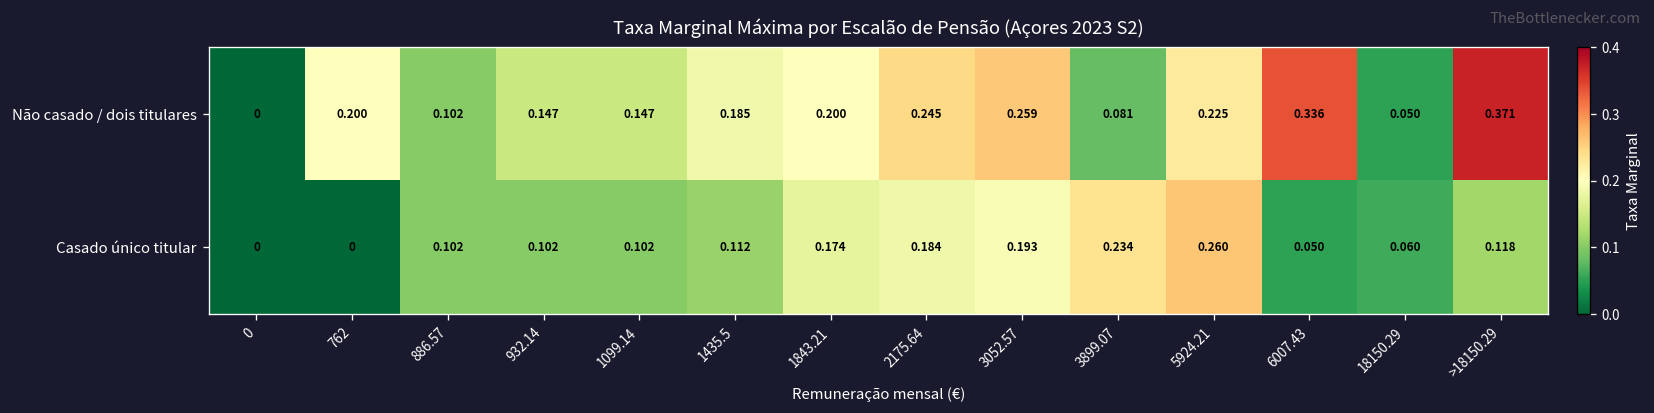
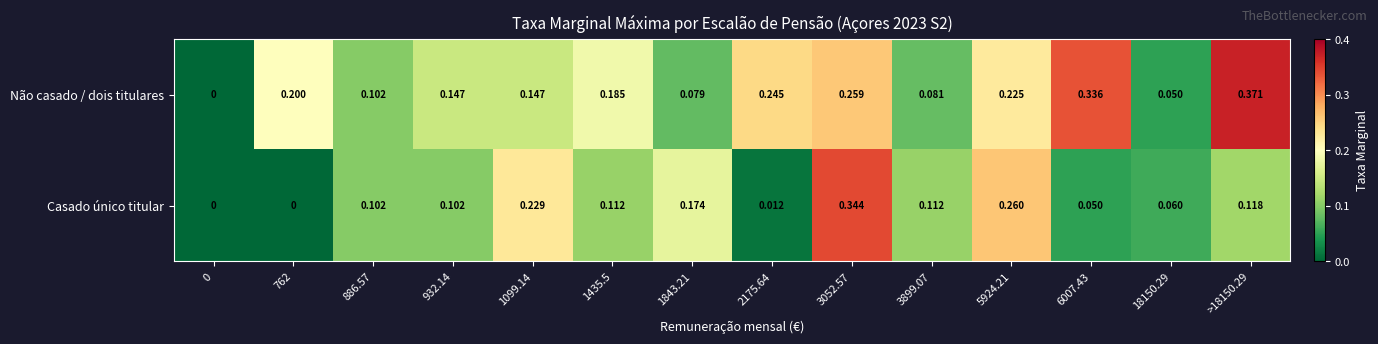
Não casado / dois titulares, 1843.21: 0.200 -> 0.079
Casado único titular, 1099.14: 0.102 -> 0.229
Casado único titular, 2175.64: 0.184 -> 0.012
Casado único titular, 3052.57: 0.193 -> 0.344
Casado único titular, 3899.07: 0.234 -> 0.112
